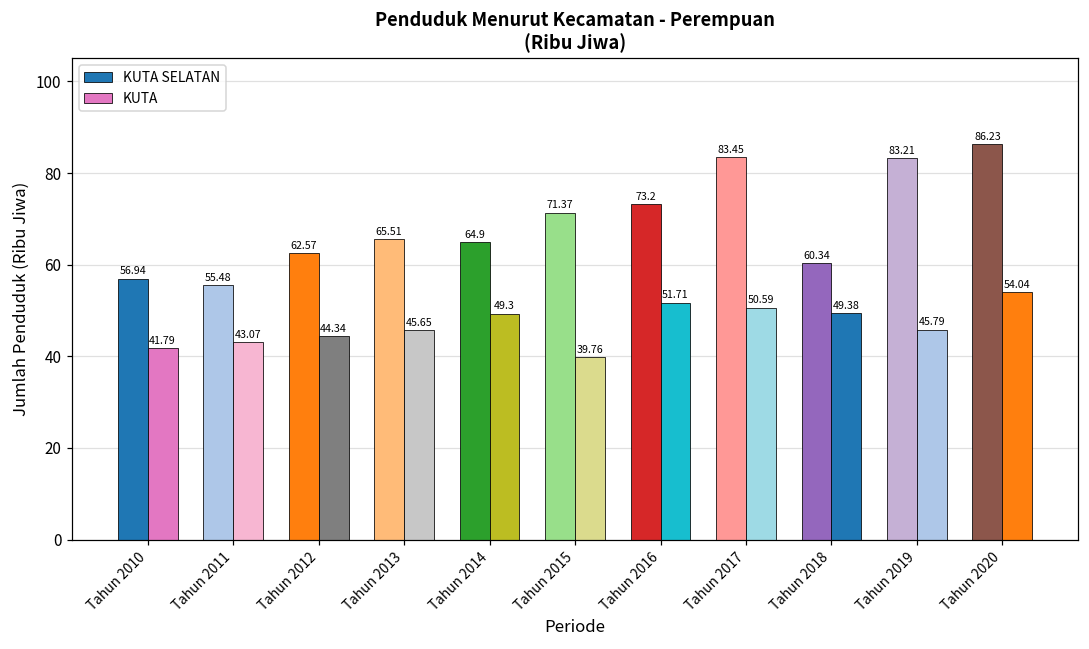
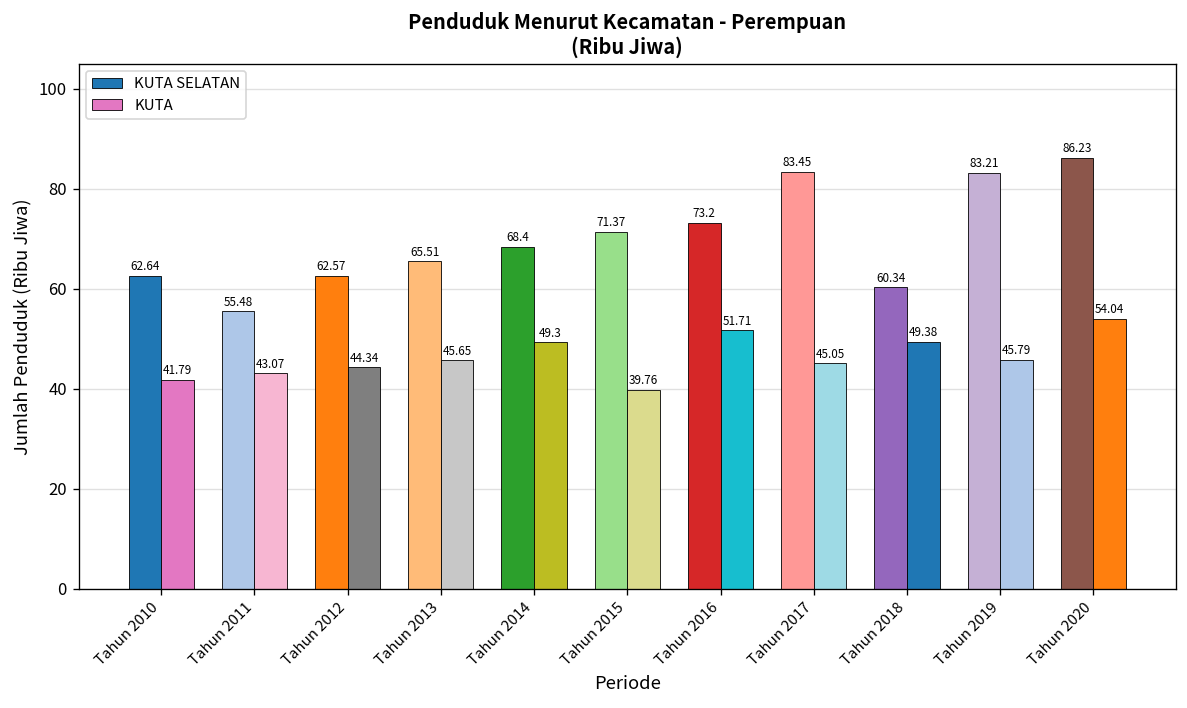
KUTA SELATAN, Tahun 2010: 56.94 -> 62.64
KUTA SELATAN, Tahun 2014: 64.9 -> 68.4
KUTA, Tahun 2017: 50.59 -> 45.05
